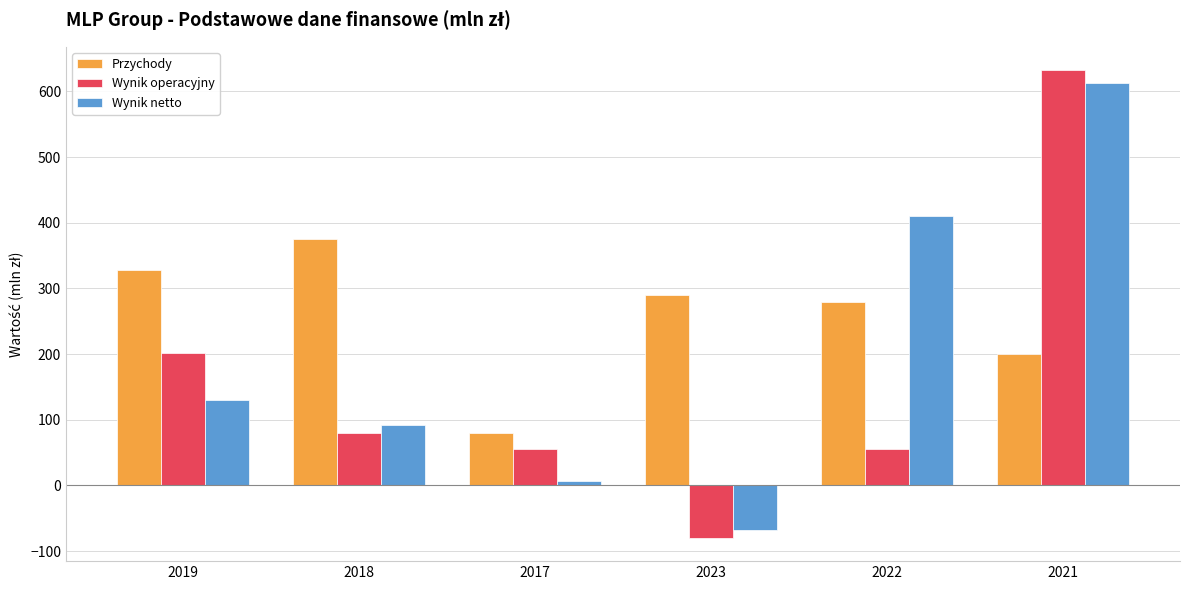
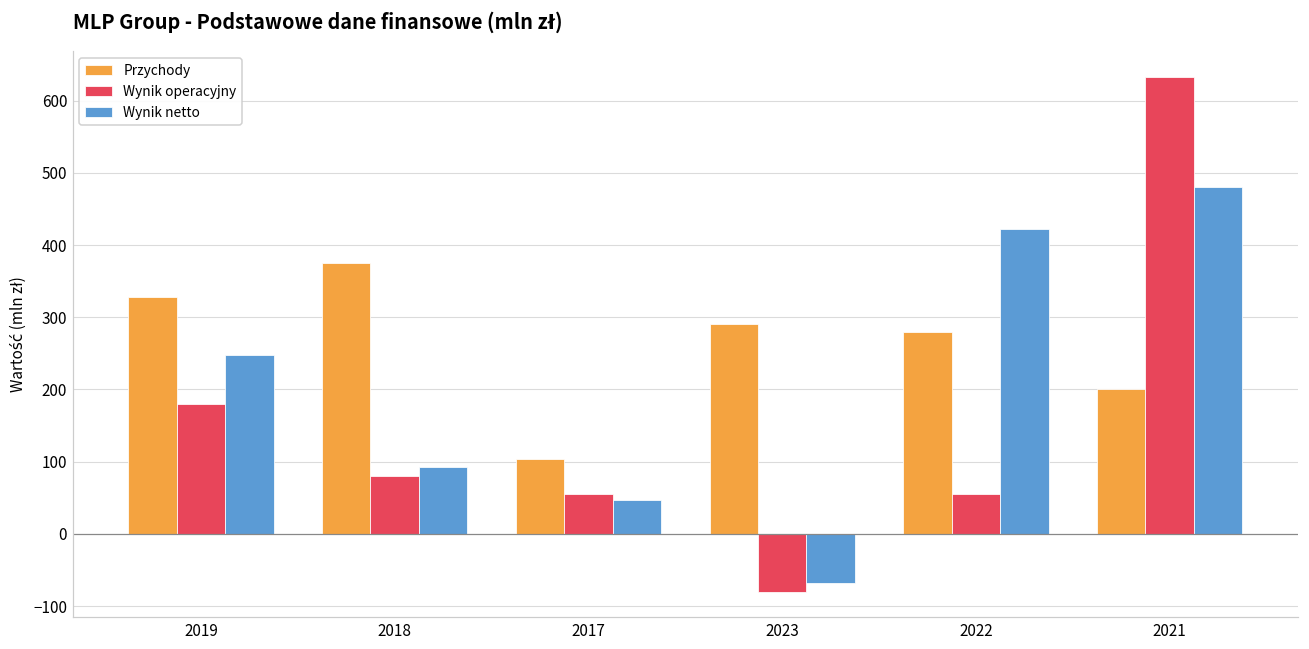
Wynik operacyjny, 2019: 200 -> 180
Wynik netto, 2019: 130 -> 250
Przychody, 2017: 80 -> 100
Wynik netto, 2017: 10 -> 50
Wynik netto, 2022: 410 -> 420
Wynik netto, 2021: 610 -> 480
